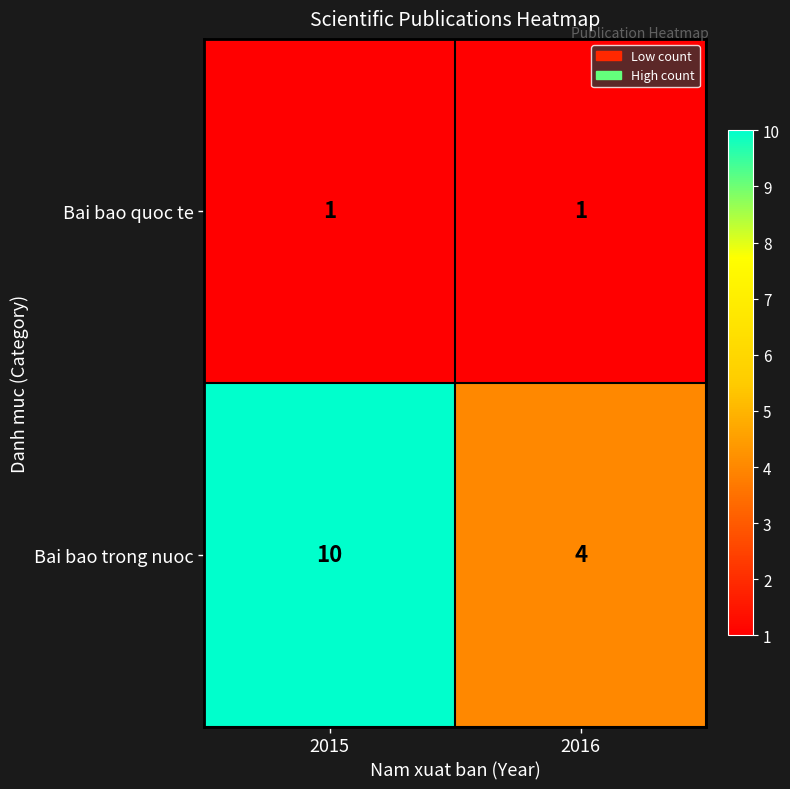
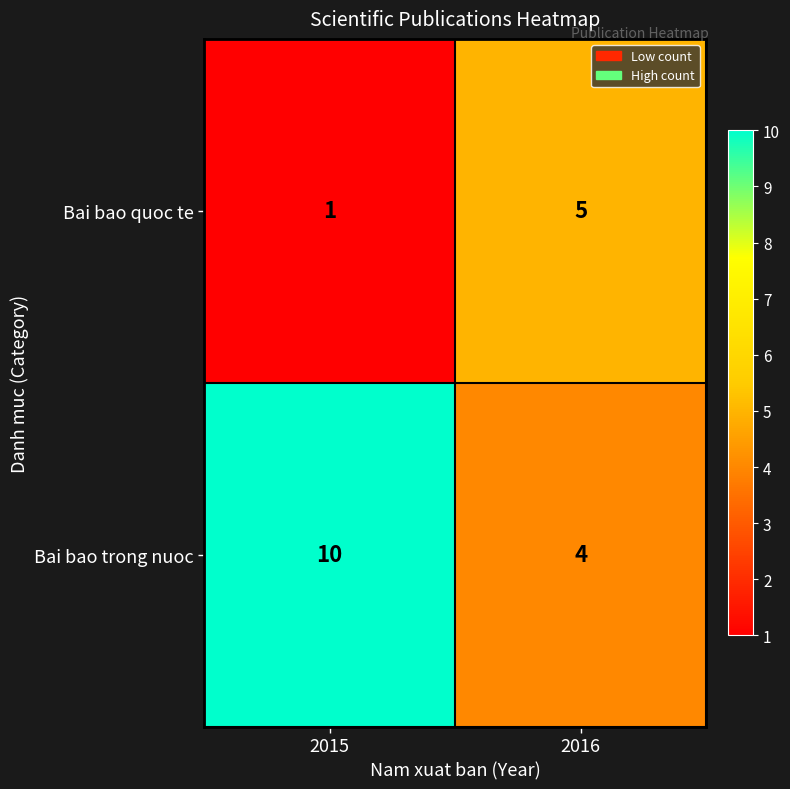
Bai bao quoc te, 2016: 1 -> 5
